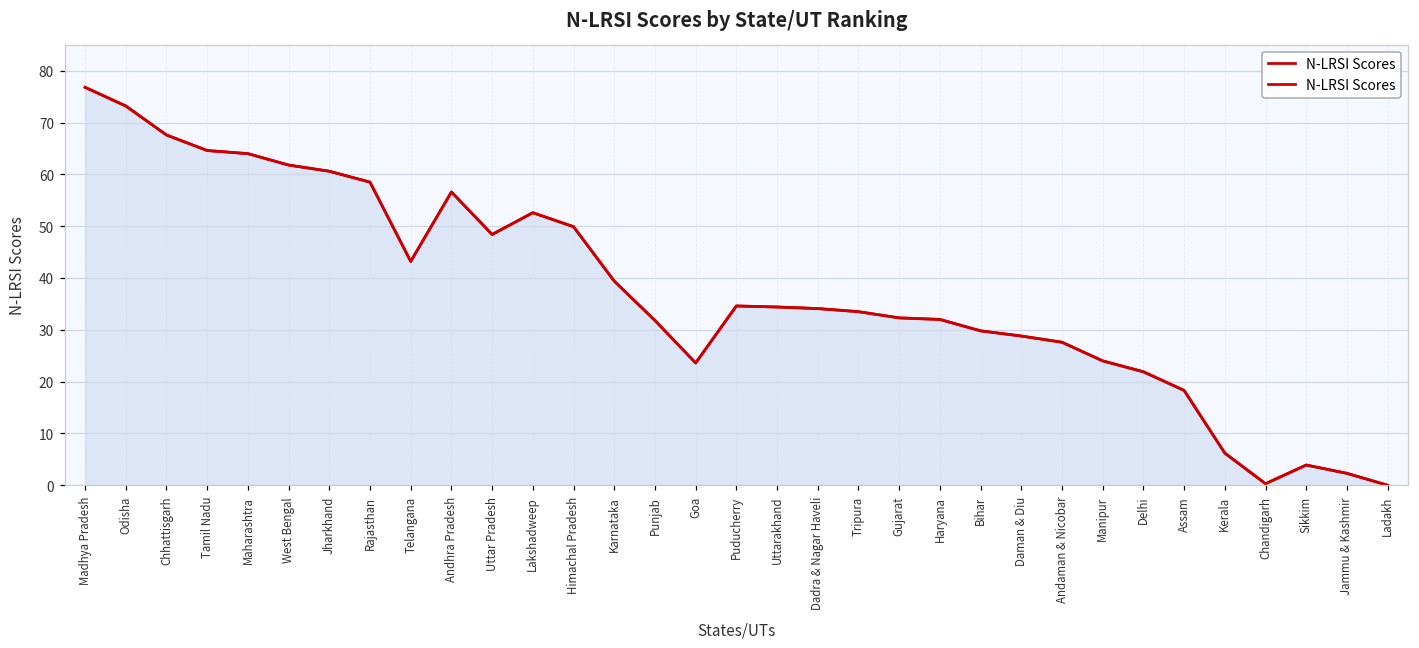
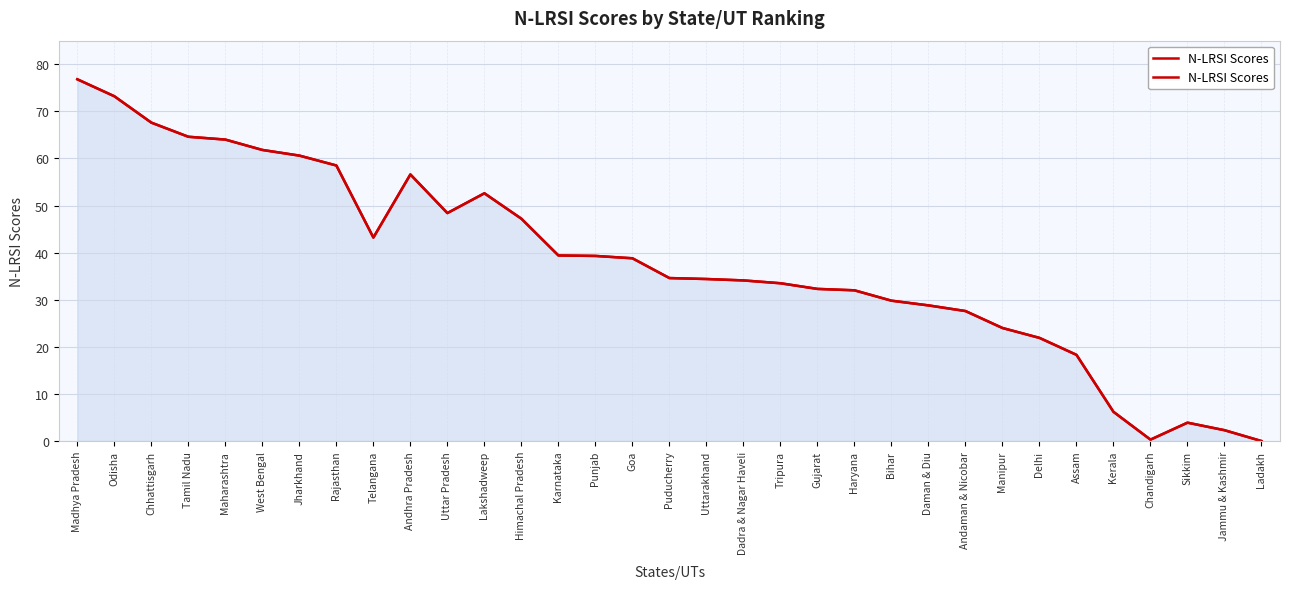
Himachal Pradesh: 50 -> 47
Punjab: 32 -> 39
Goa: 24 -> 39
